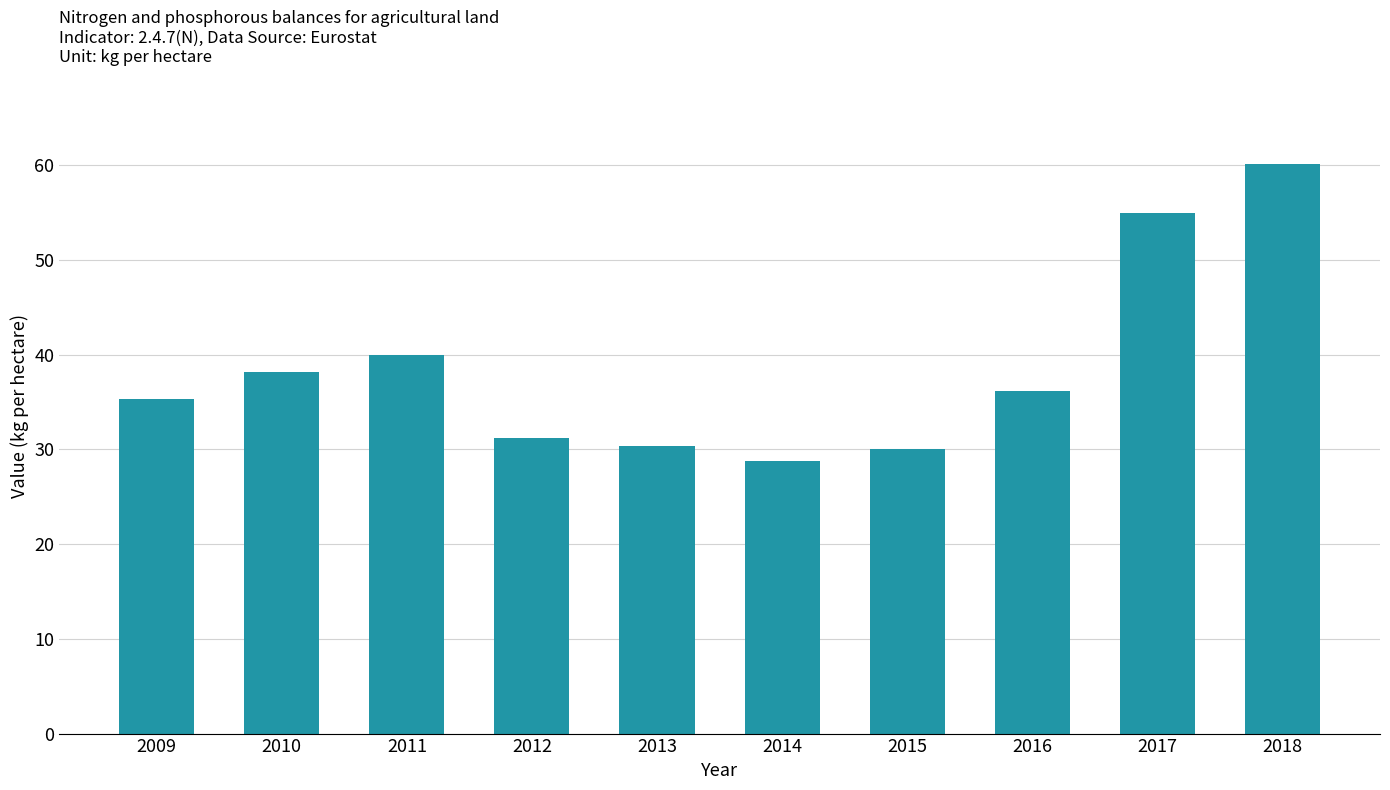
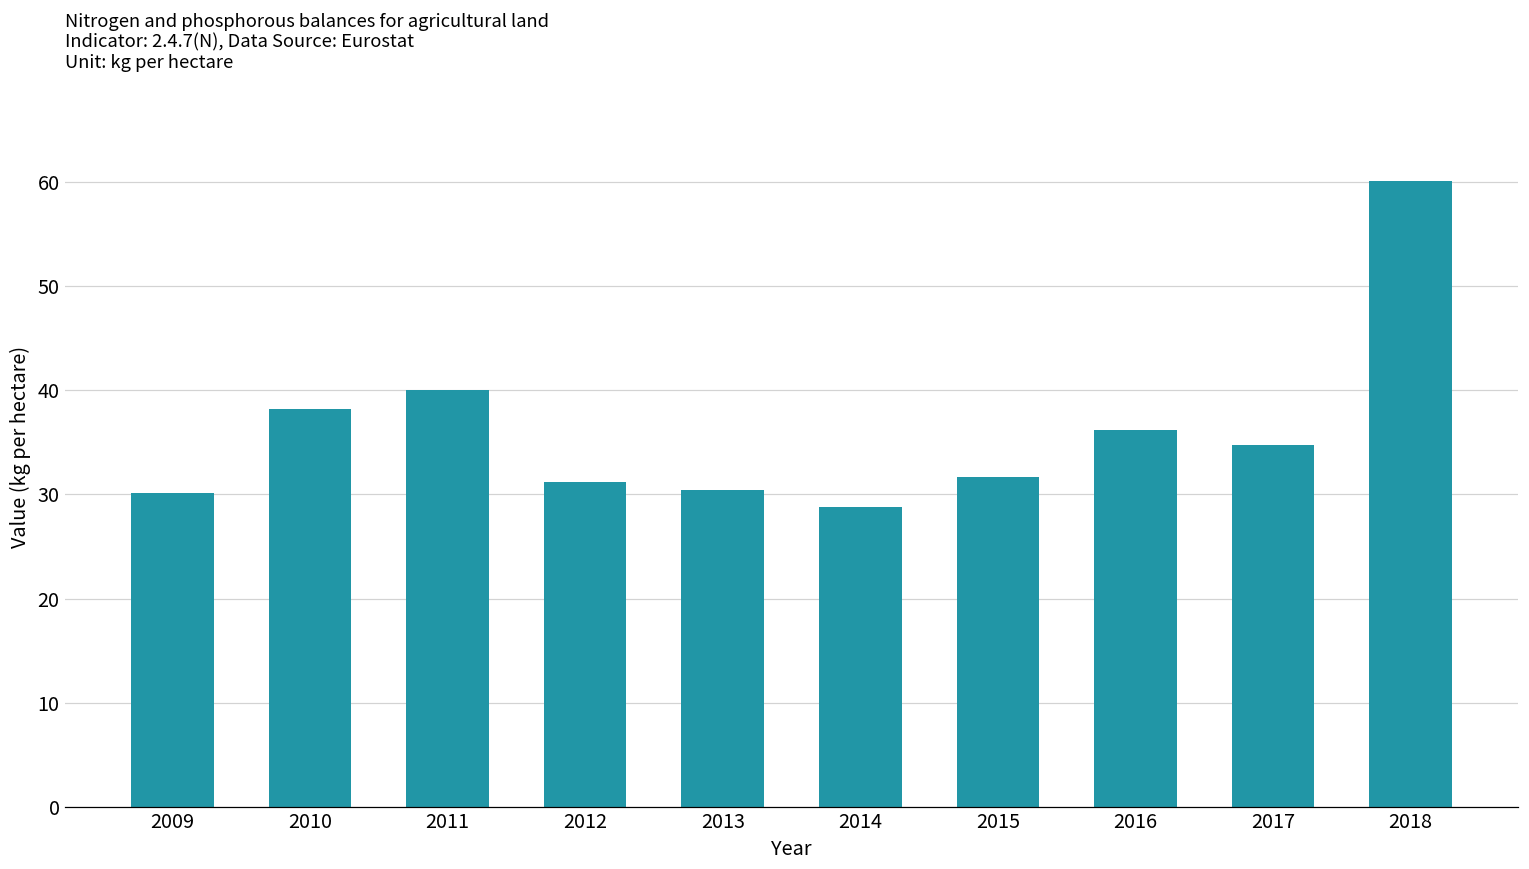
2009: 35 -> 30
2015: 30 -> 32
2017: 55 -> 35
